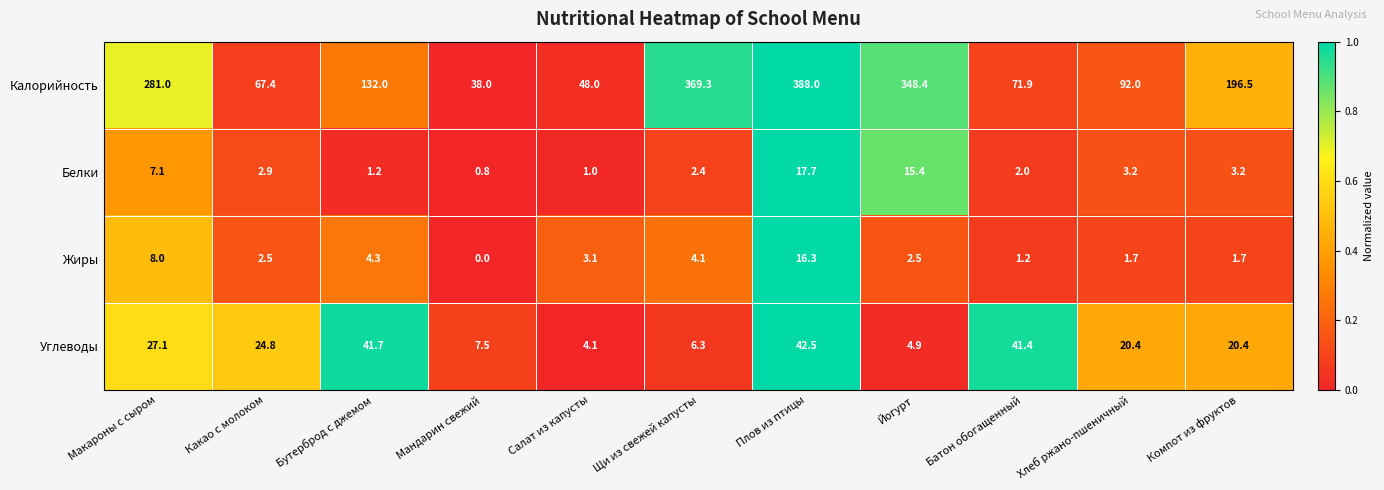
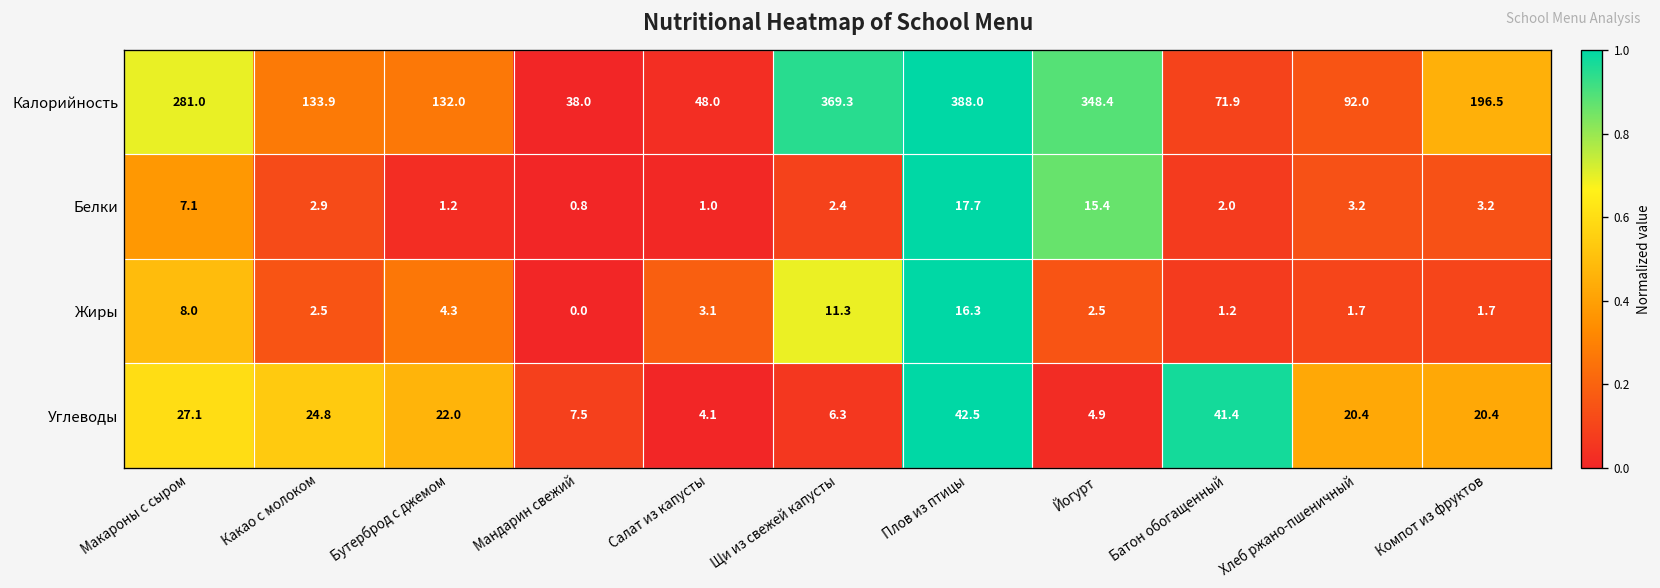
Калорийность, Какао с молоком: 67.4 -> 133.9
Жиры, Щи из свежей капусты: 4.1 -> 11.3
Углеводы, Бутерброд с джемом: 41.7 -> 22.0
